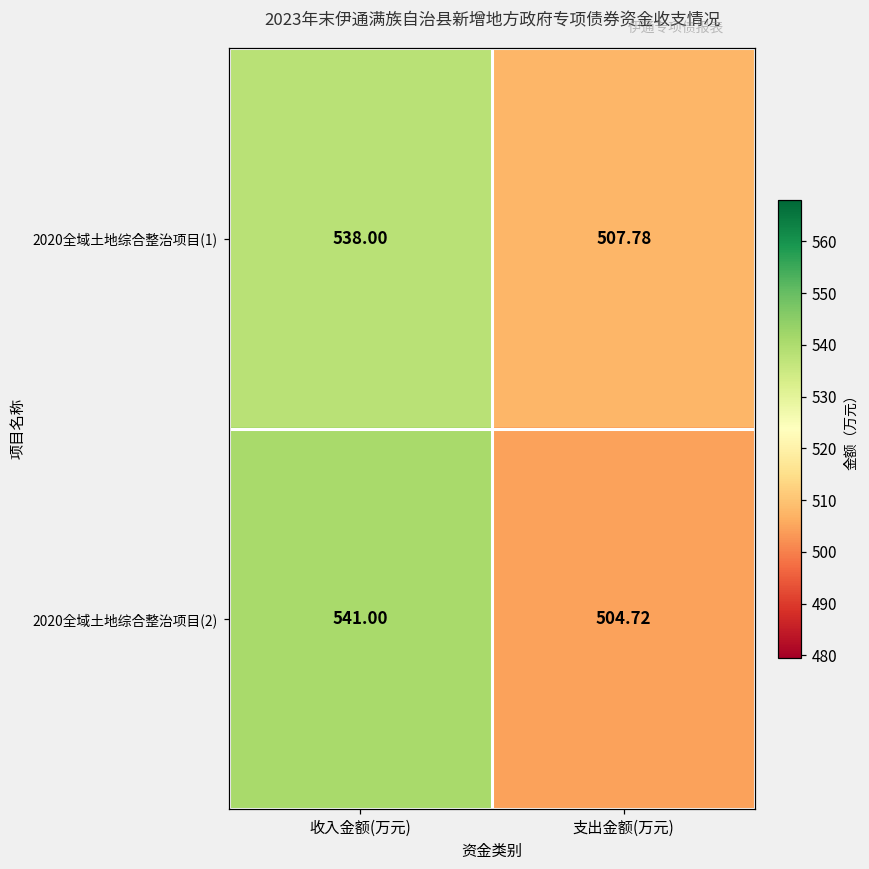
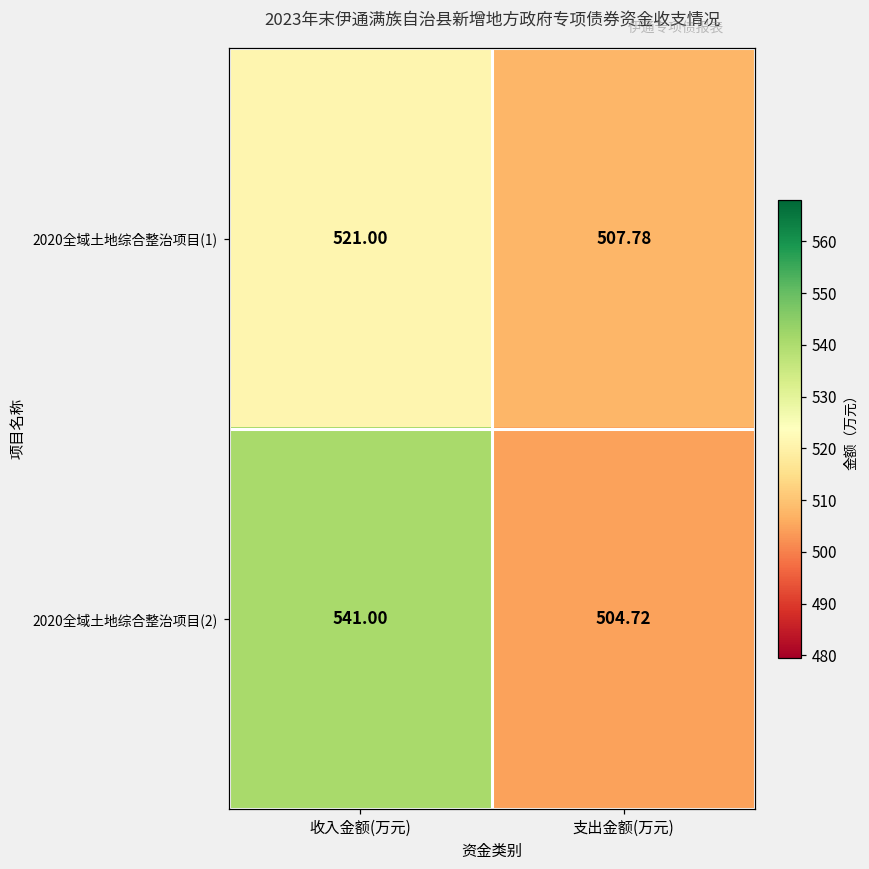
2020全域土地综合整治项目(1), 收入金额(万元): 538.00 -> 521.00
